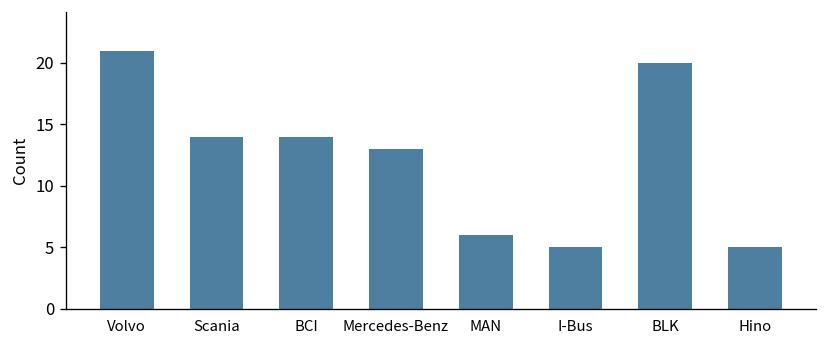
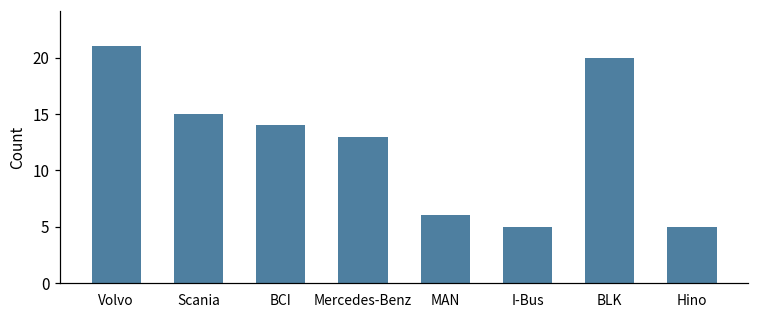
Scania: 14 -> 15
